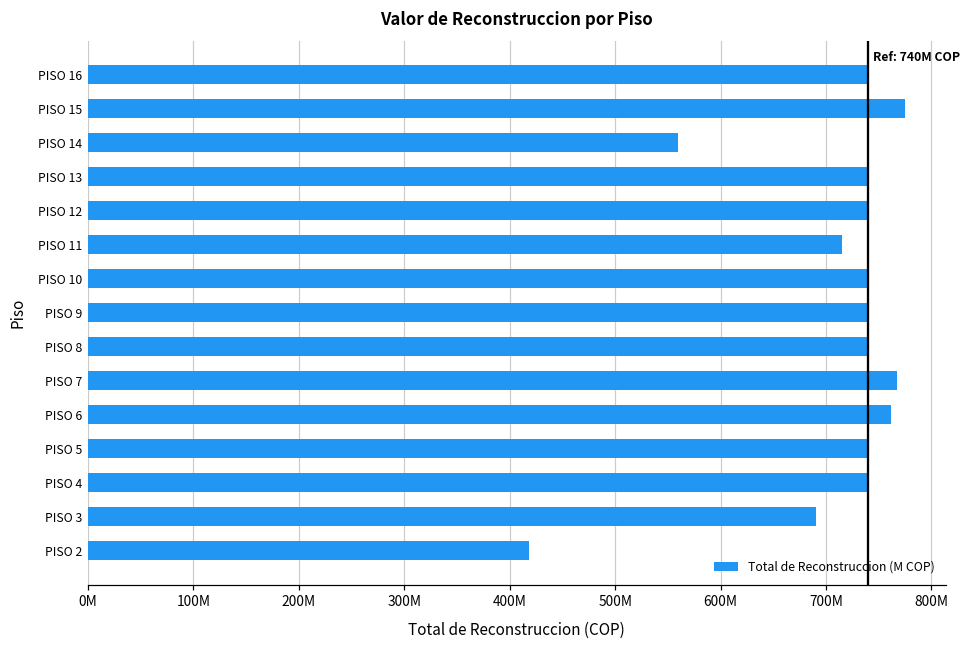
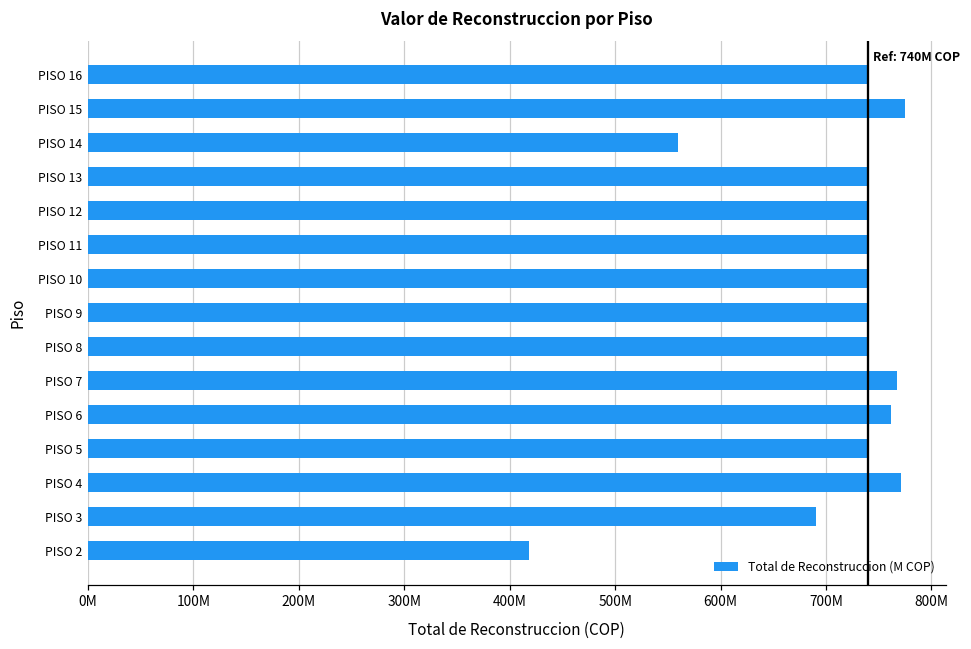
PISO 11: 720000000 -> 740000000
PISO 4: 740000000 -> 770000000
